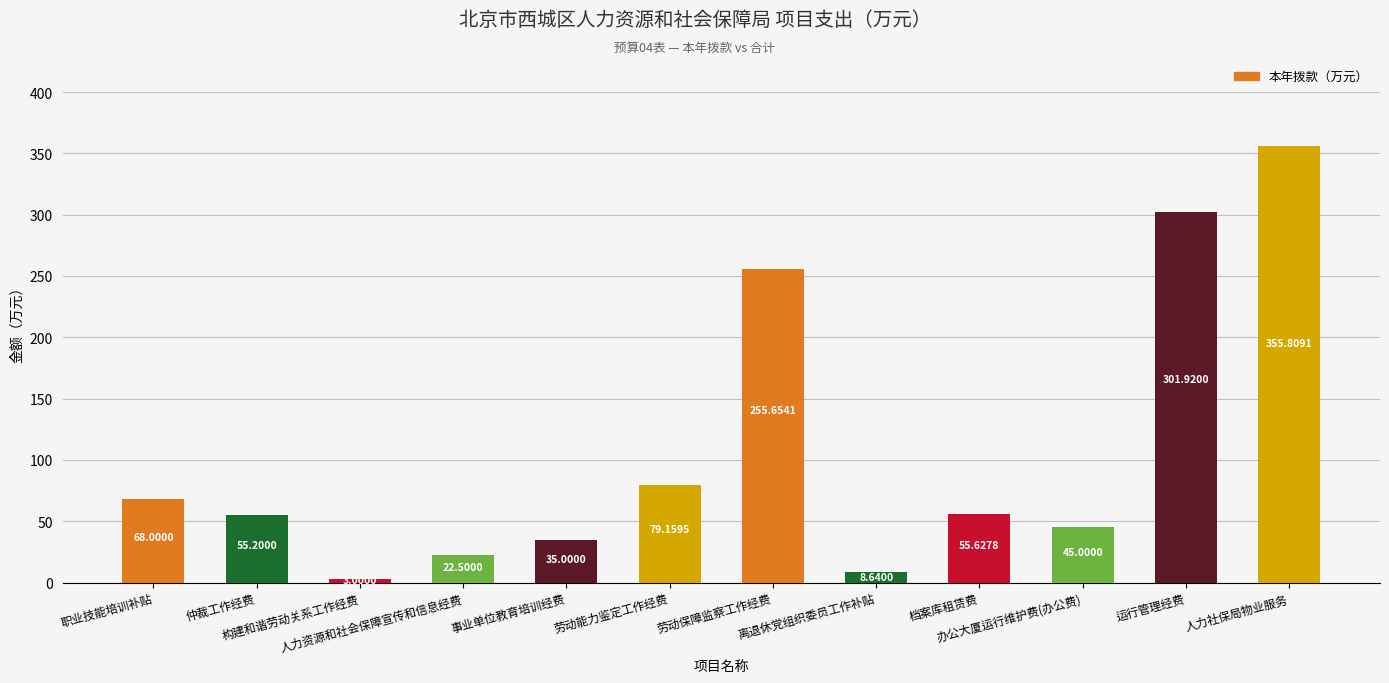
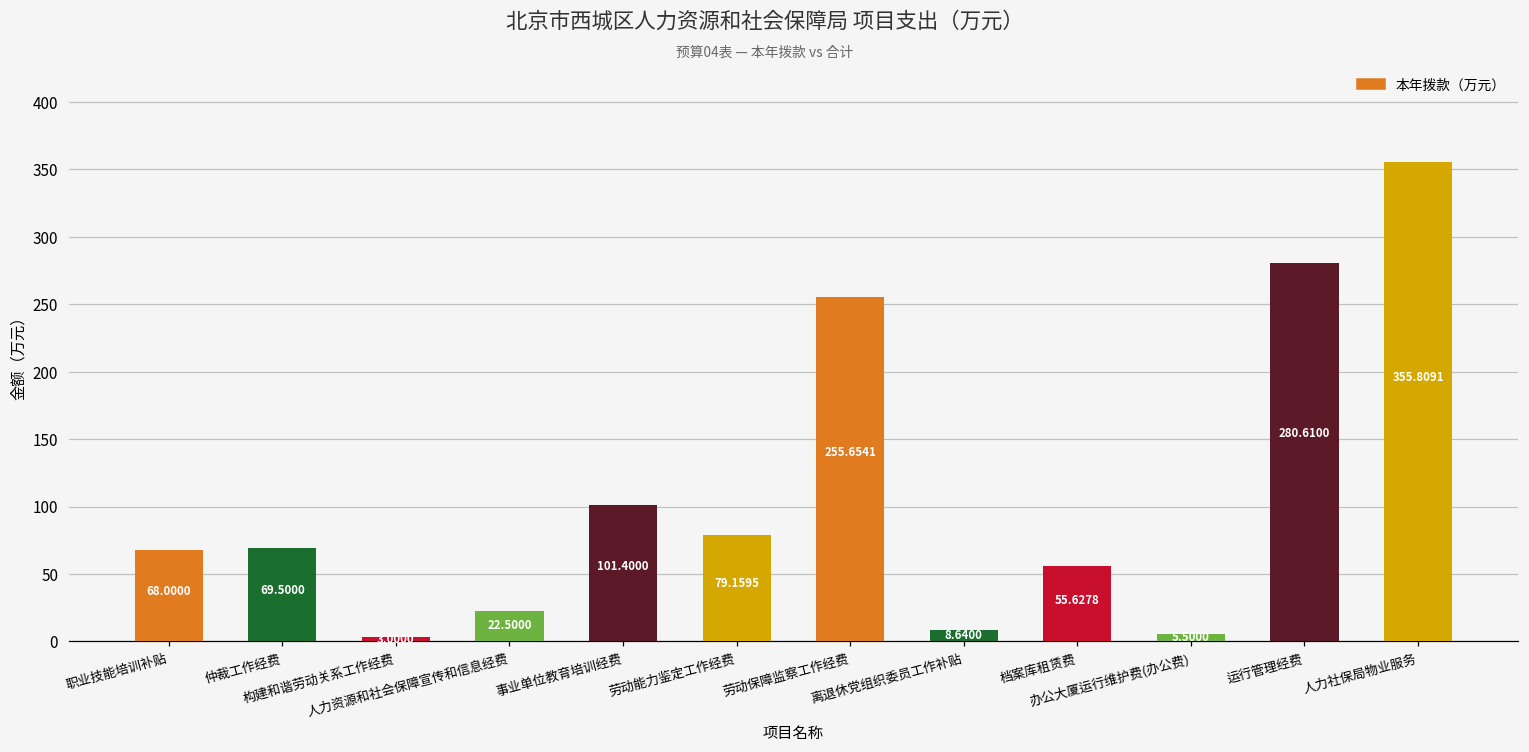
仲裁工作经费: 55.2000 -> 69.5000
事业单位教育培训经费: 35.0000 -> 101.4000
办公大厦运行维护费(办公费): 45.0000 -> 5.5000
运行管理经费: 301.9200 -> 280.6100
